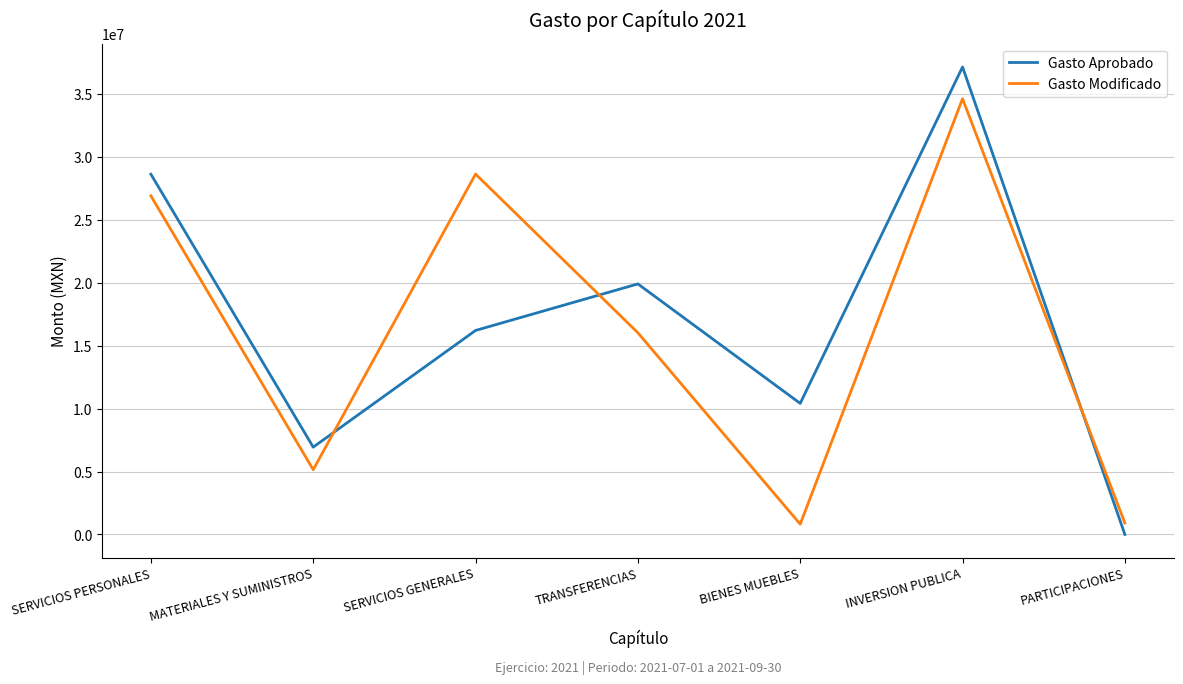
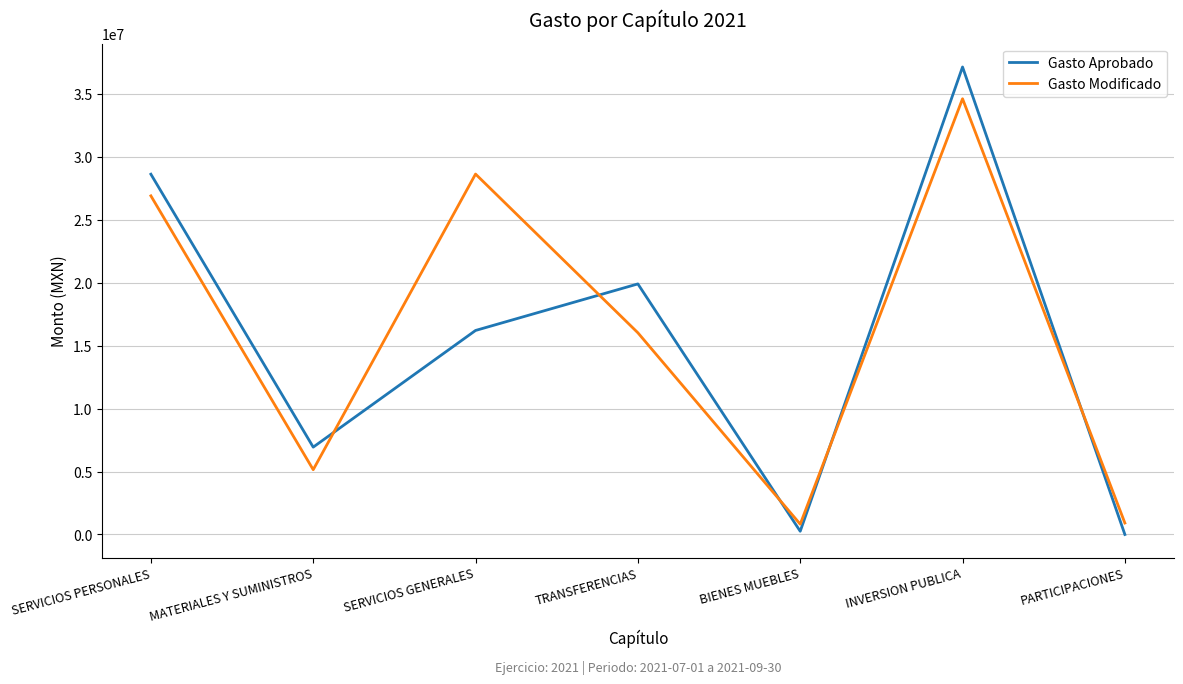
Gasto Aprobado, BIENES MUEBLES: 10400000 -> 300000
